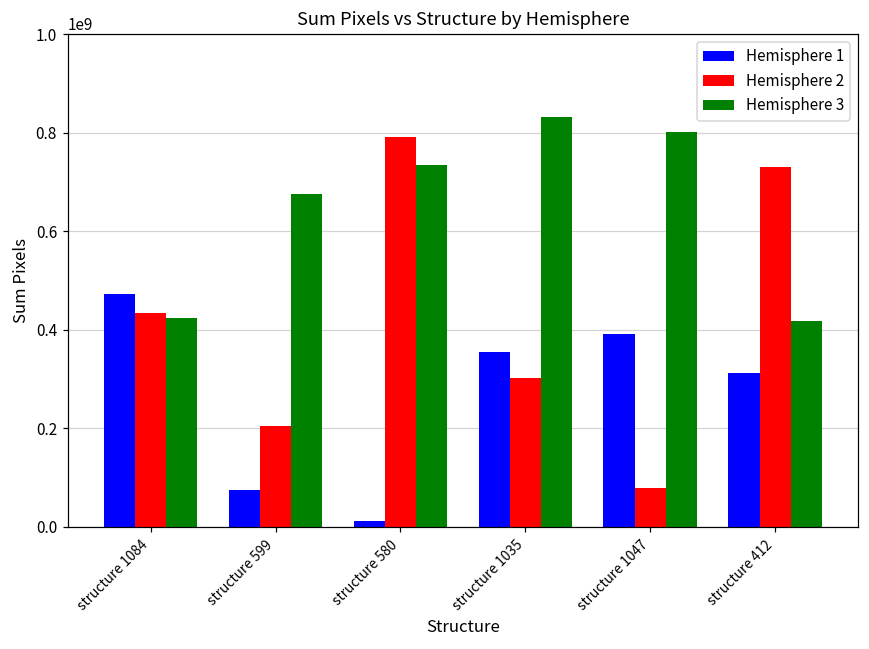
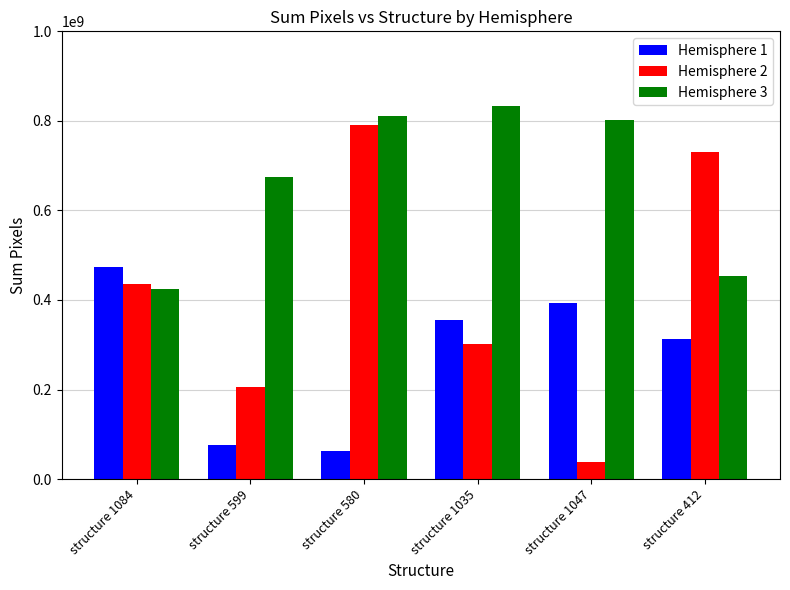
Hemisphere 1, structure 580: 10000000 -> 60000000
Hemisphere 3, structure 580: 730000000 -> 810000000
Hemisphere 2, structure 1047: 80000000 -> 40000000
Hemisphere 3, structure 412: 420000000 -> 450000000
